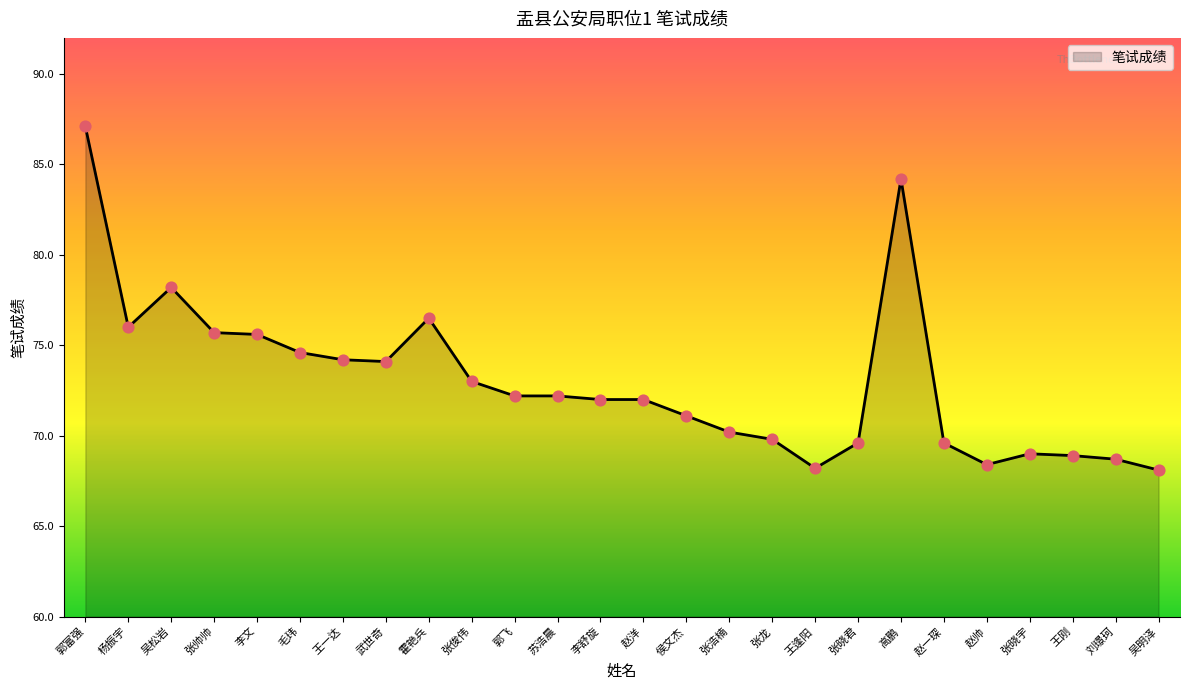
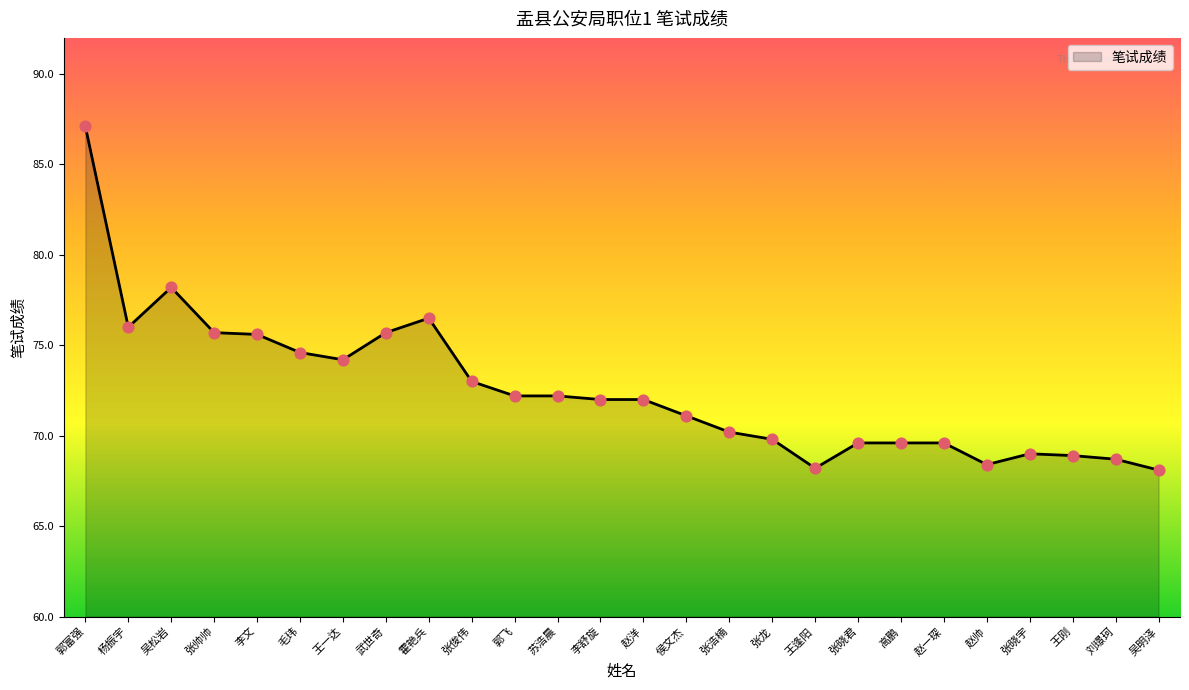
武世奇: 74.1 -> 75.7
高鹏: 84.2 -> 69.6
